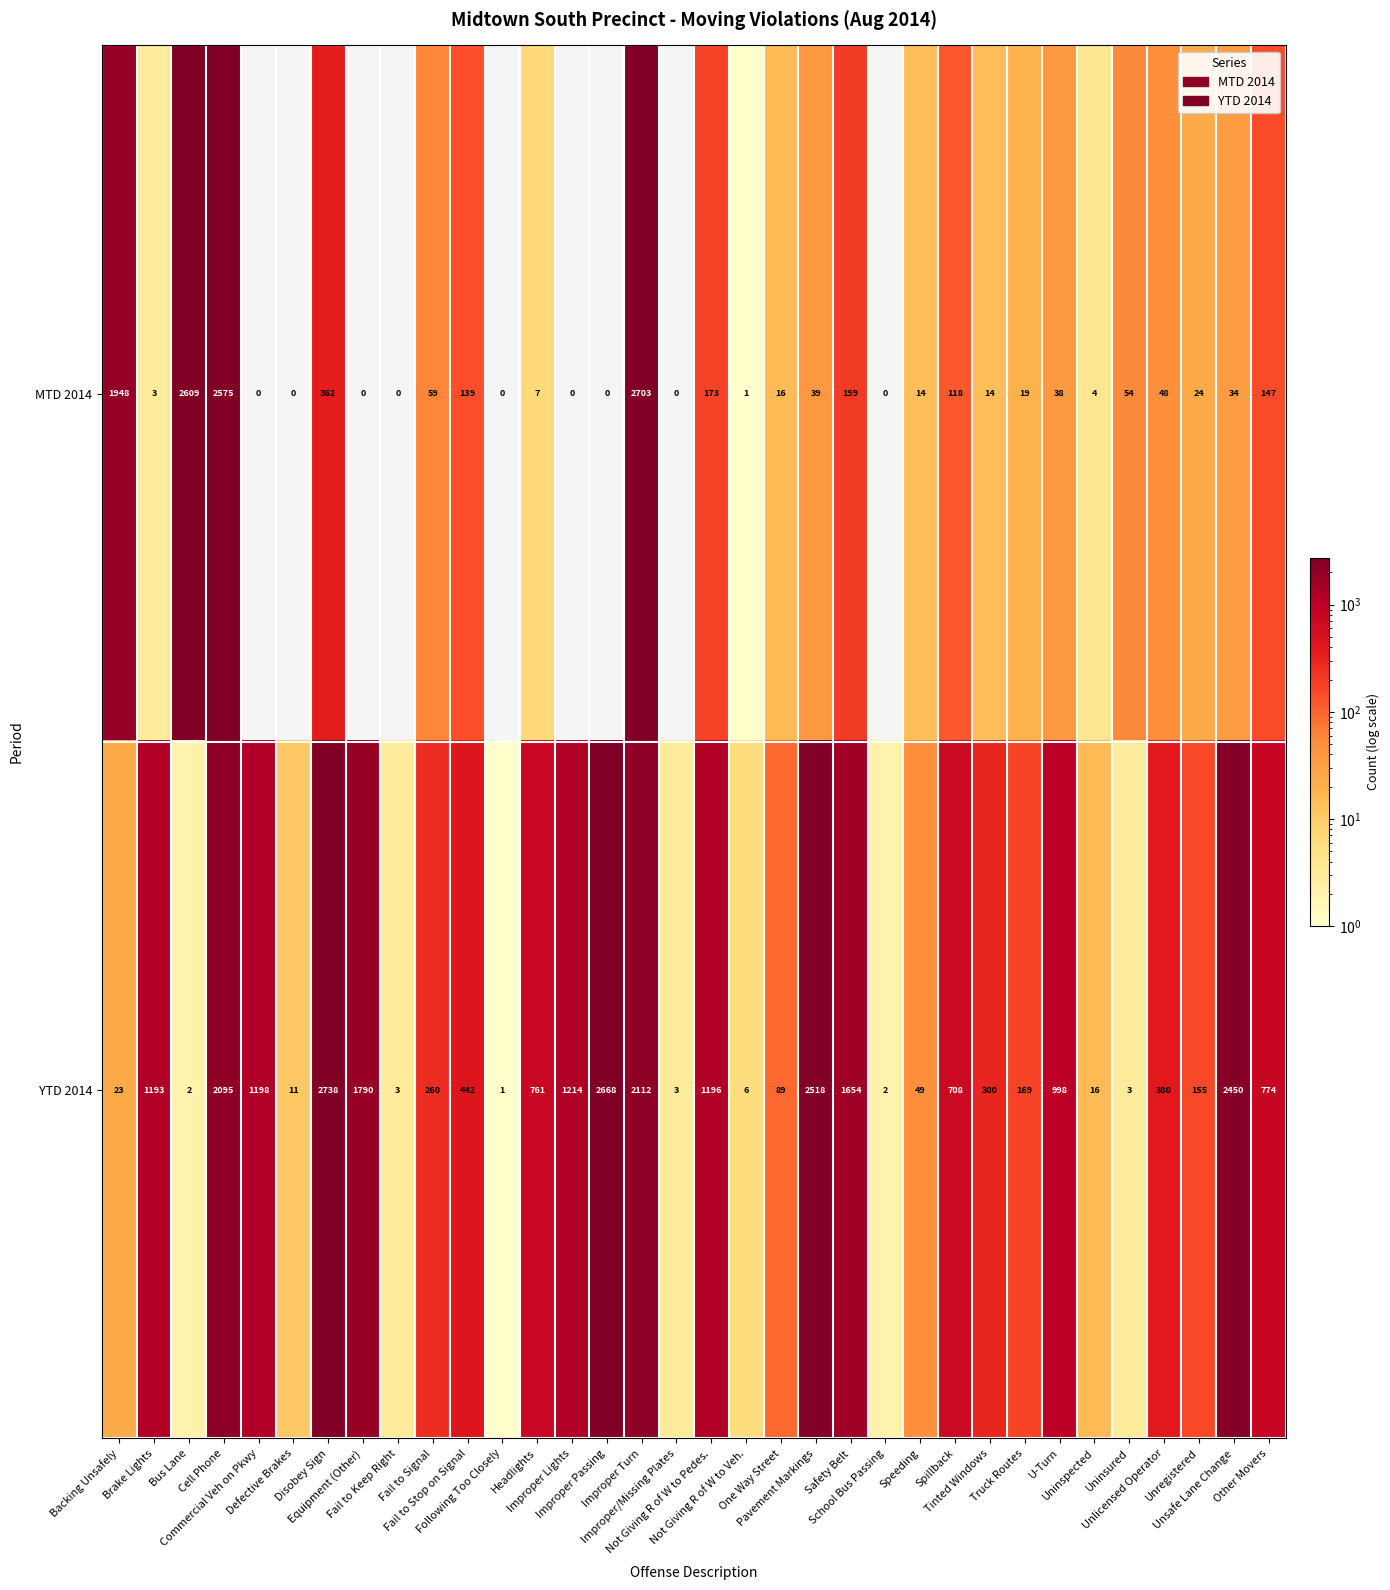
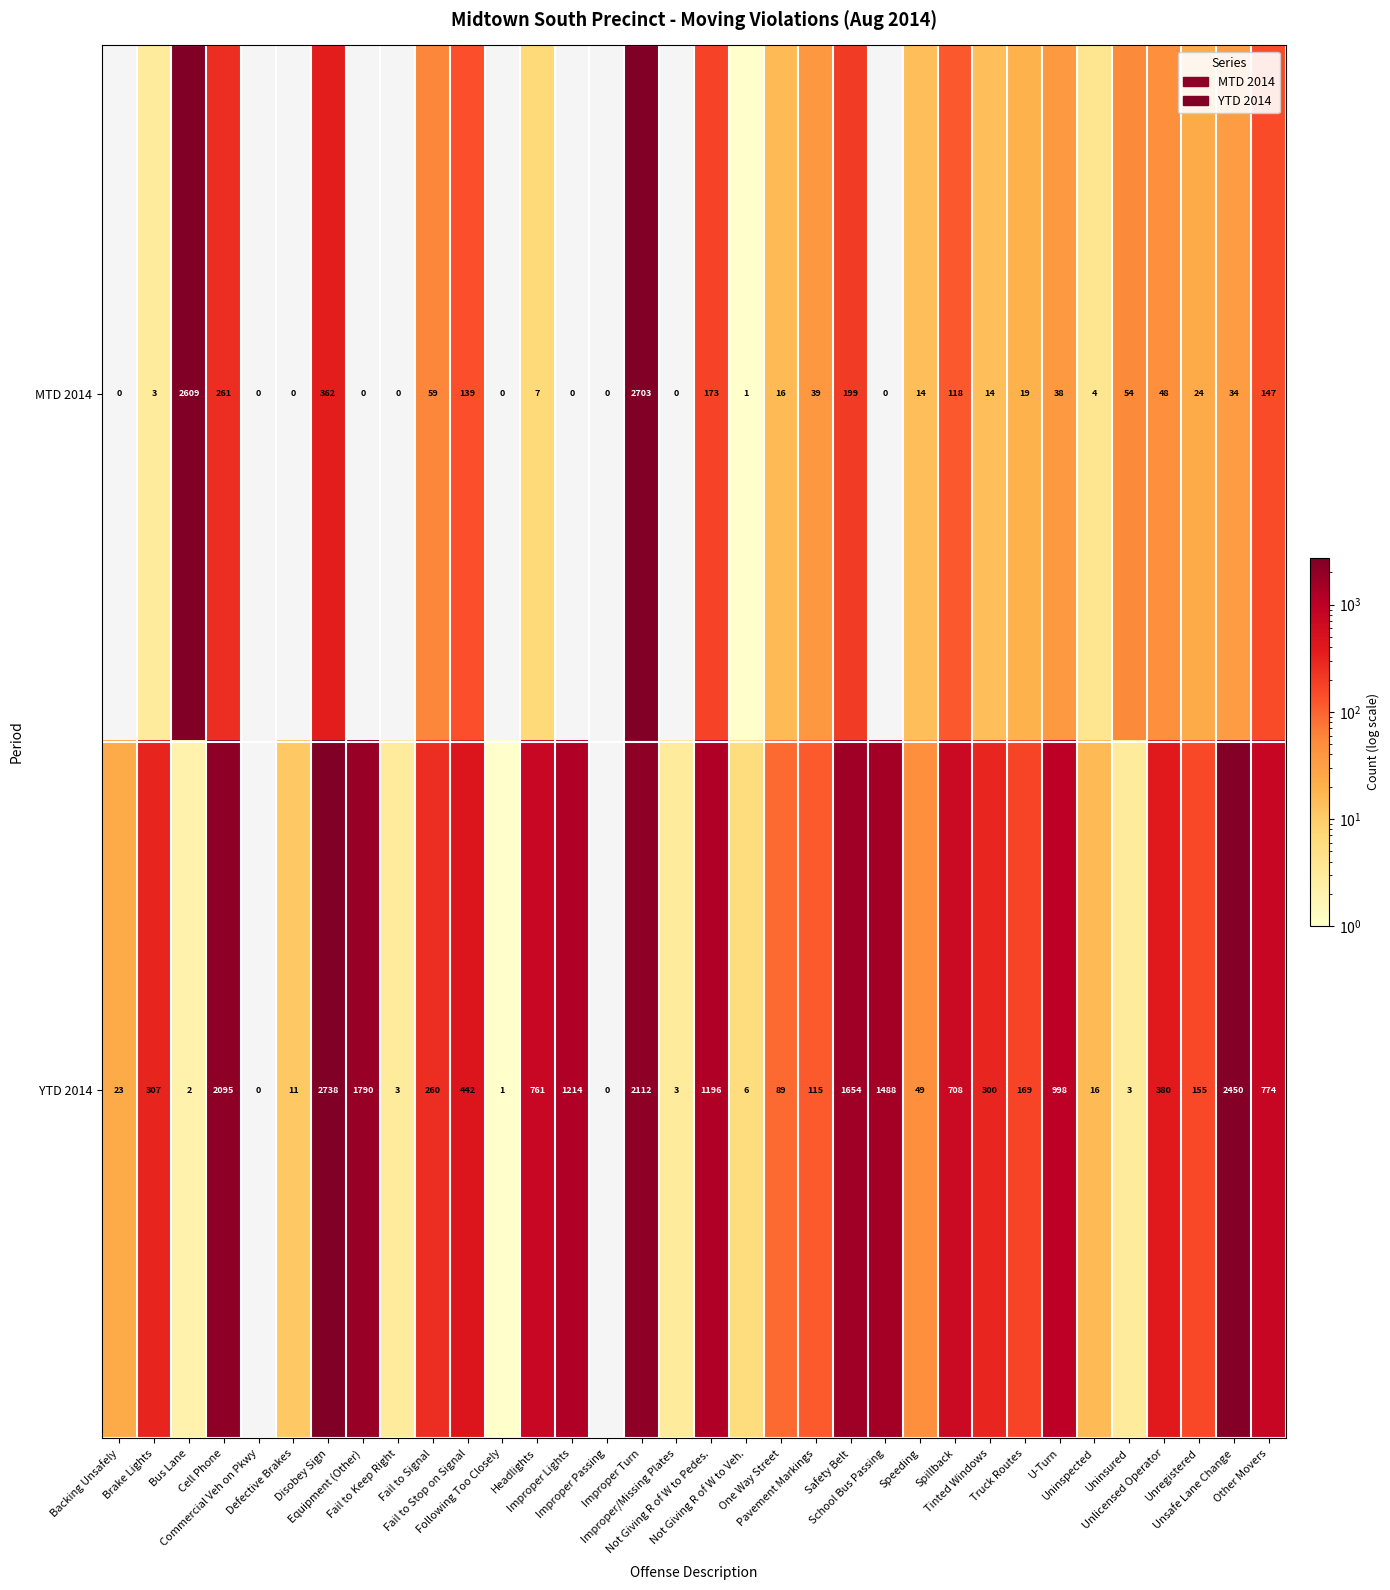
MTD 2014, Backing Unsafely: 1948 -> 0
MTD 2014, Cell Phone: 2575 -> 261
YTD 2014, Brake Lights: 1193 -> 307
YTD 2014, Commercial Veh on Pkwy: 1198 -> 0
YTD 2014, Improper Passing: 2668 -> 0
YTD 2014, Pavement Markings: 2518 -> 115
YTD 2014, School Bus Passing: 2 -> 1488
